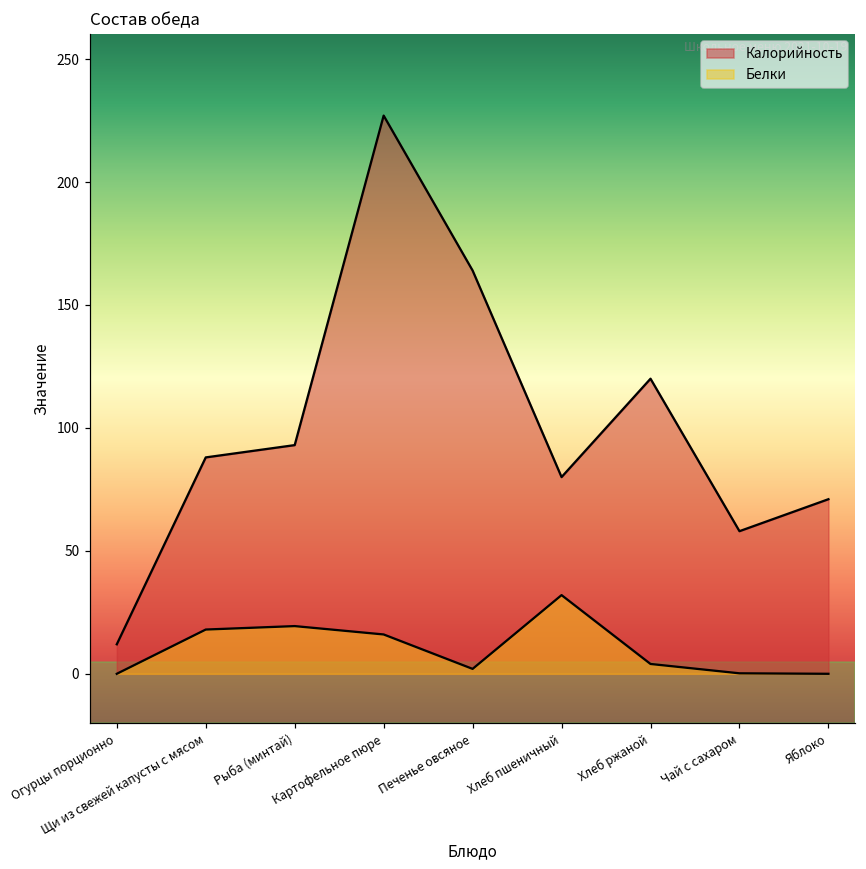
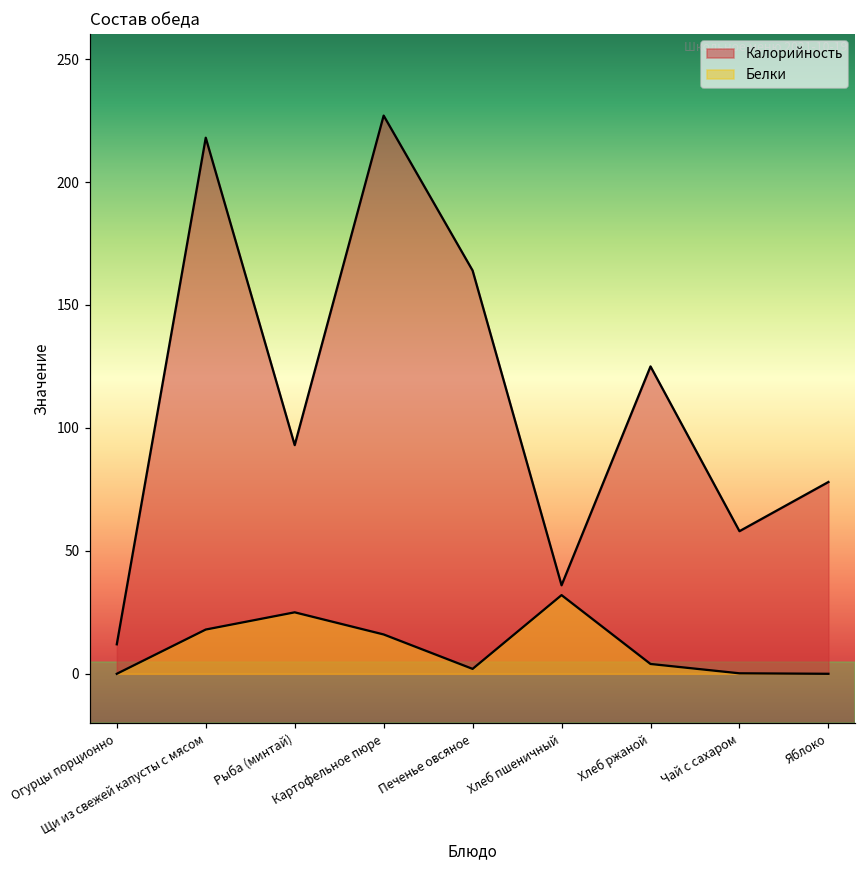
Калорийность, Щи из свежей капусты с мясом: 88 -> 218
Белки, Рыба (минтай): 19 -> 25
Калорийность, Хлеб пшеничный: 80 -> 36
Калорийность, Хлеб ржаной: 120 -> 125
Калорийность, Яблоко: 71 -> 78
